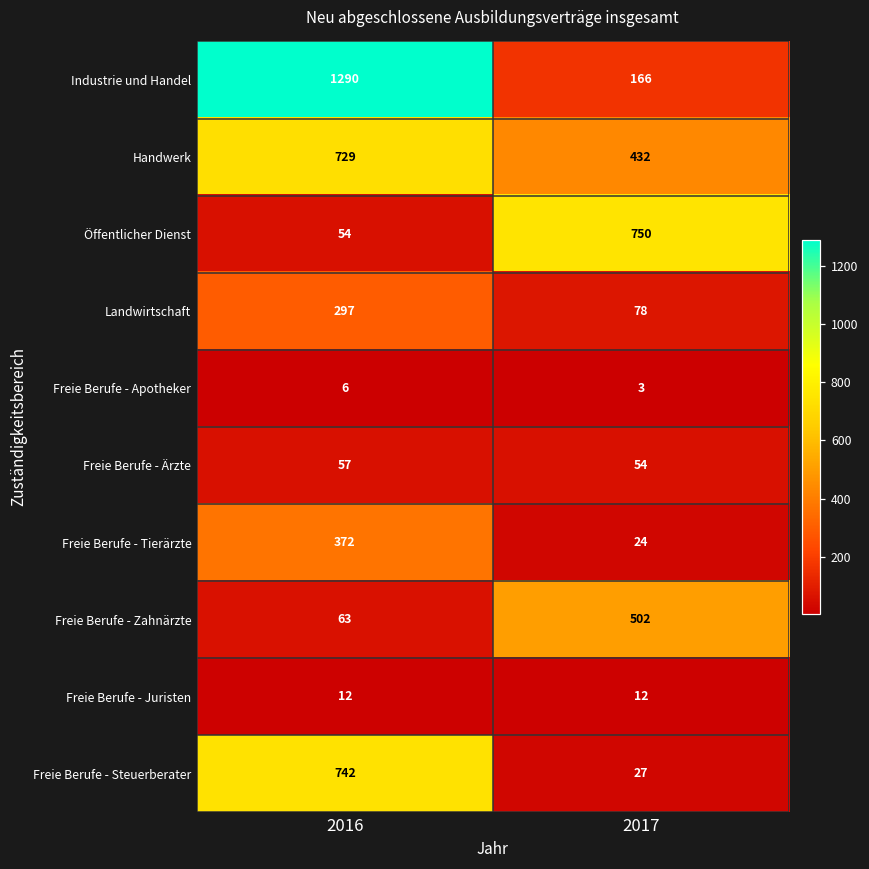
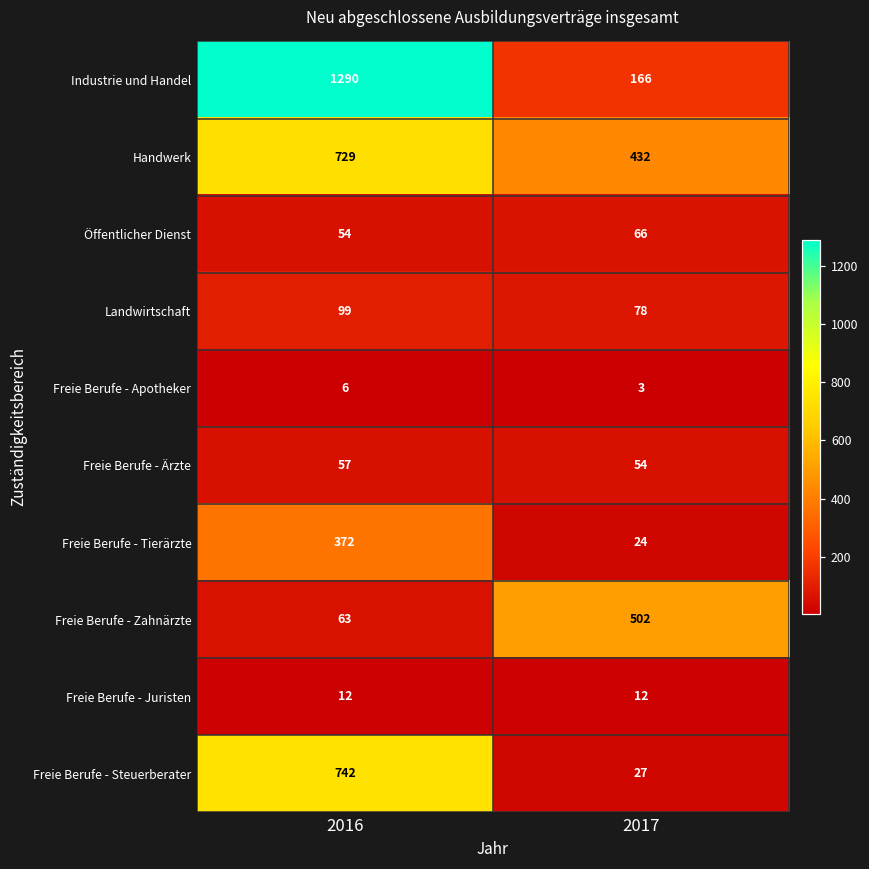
Öffentlicher Dienst, 2017: 750 -> 66
Landwirtschaft, 2016: 297 -> 99
